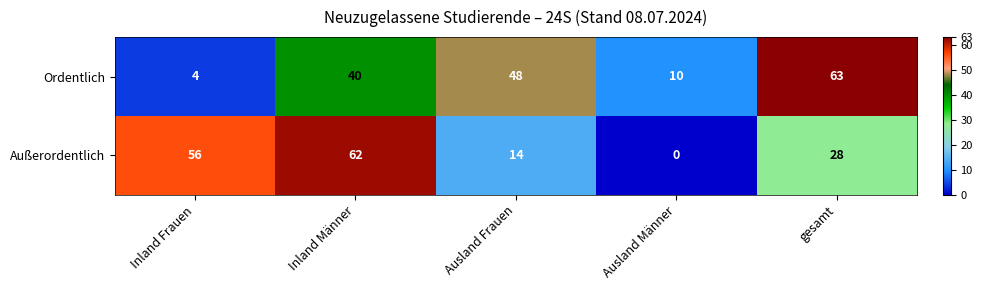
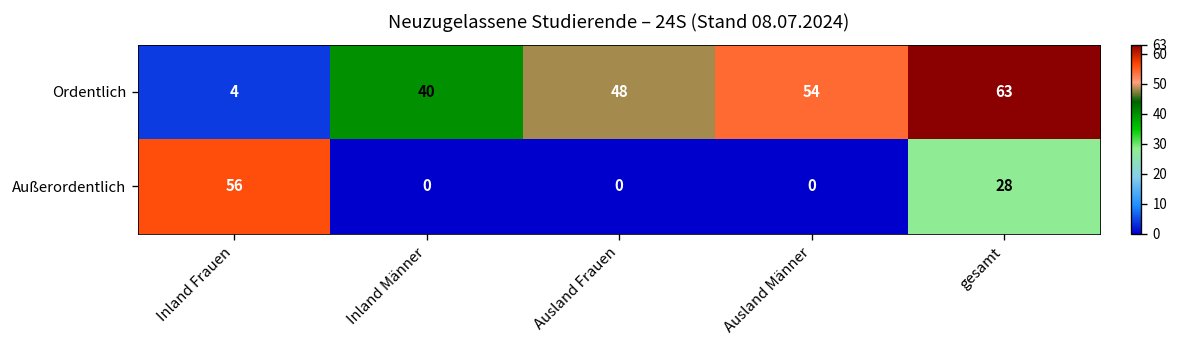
Ordentlich, Ausland Männer: 10 -> 54
Außerordentlich, Inland Männer: 62 -> 0
Außerordentlich, Ausland Frauen: 14 -> 0
